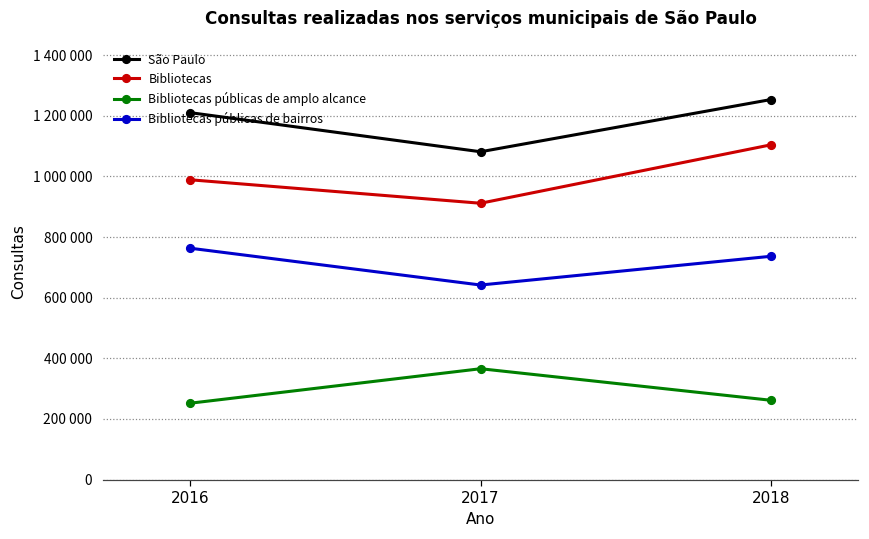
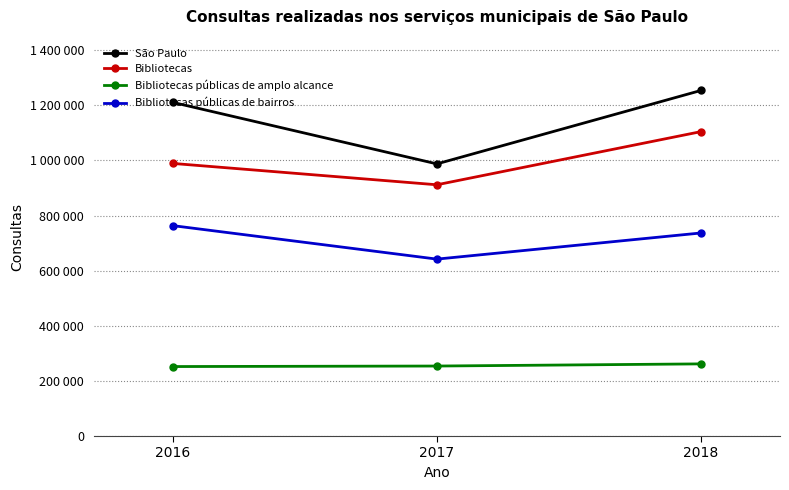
São Paulo, 2017: 1080000 -> 990000
Bibliotecas públicas de amplo alcance, 2017: 370000 -> 250000
